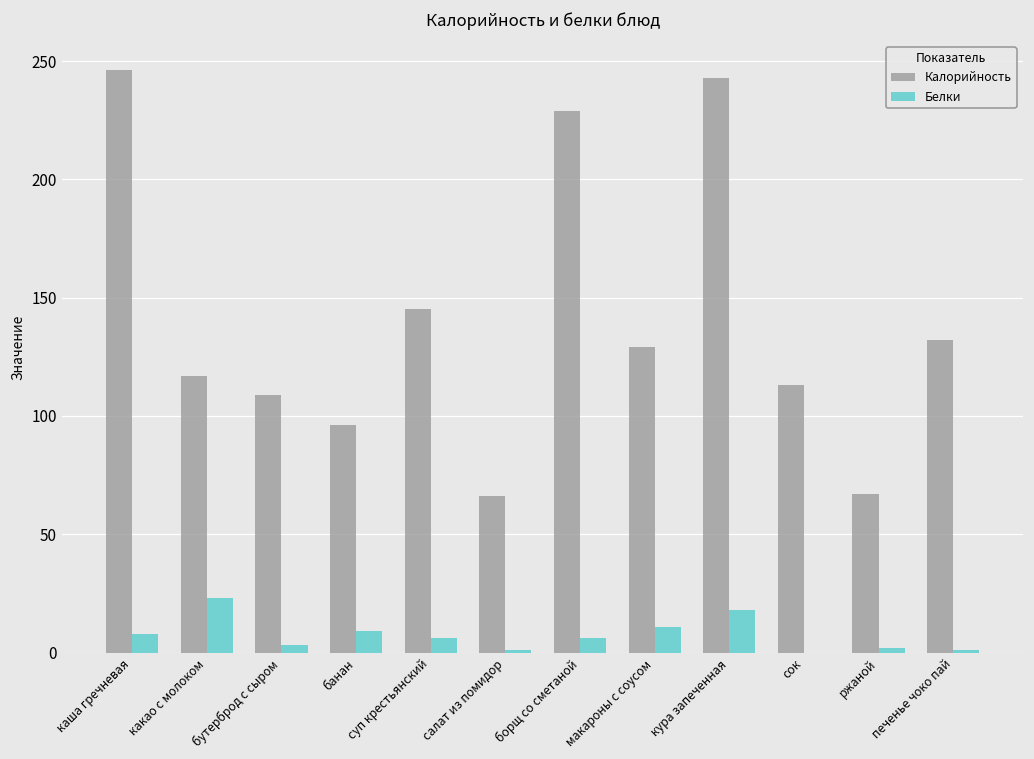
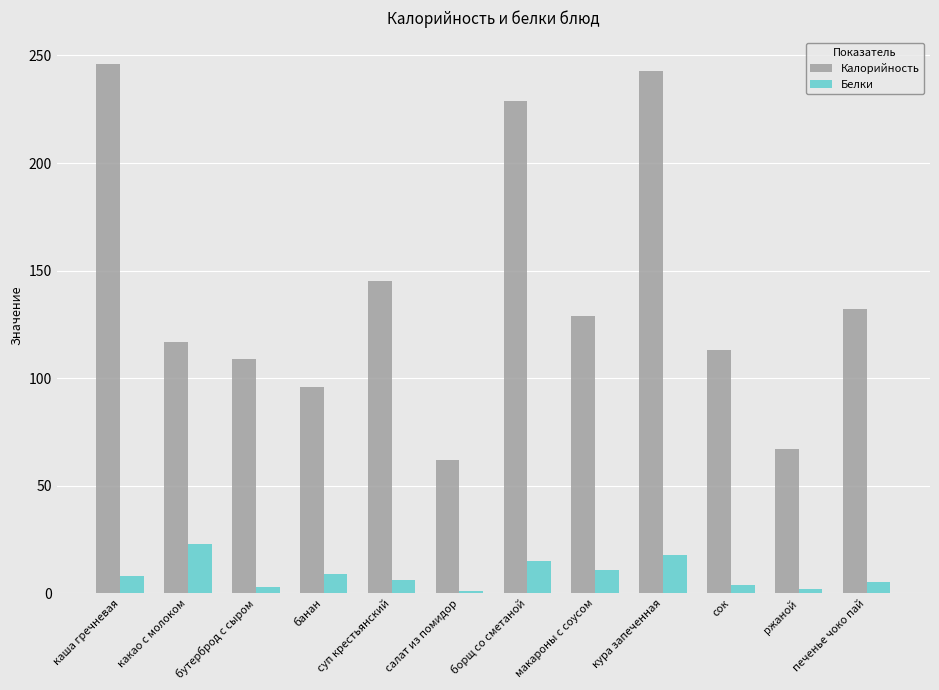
Калорийность, салат из помидор: 66 -> 62
Белки, борщ со сметаной: 6 -> 15
Белки, сок: 0 -> 4
Белки, печенье чоко пай: 1 -> 5
